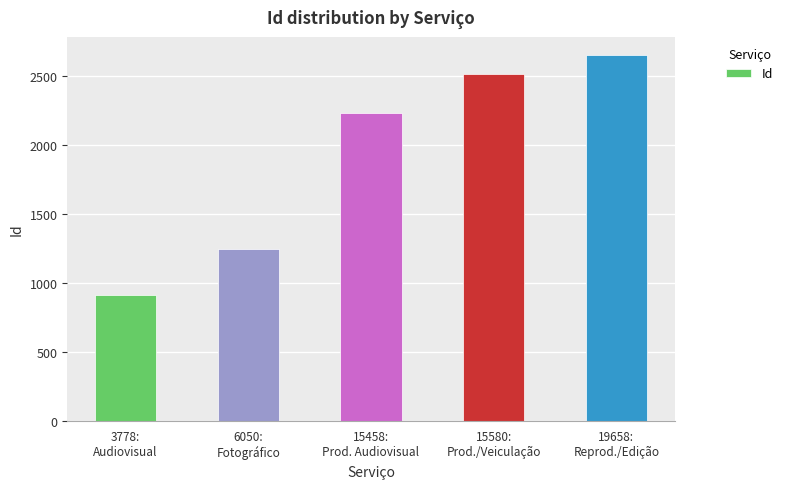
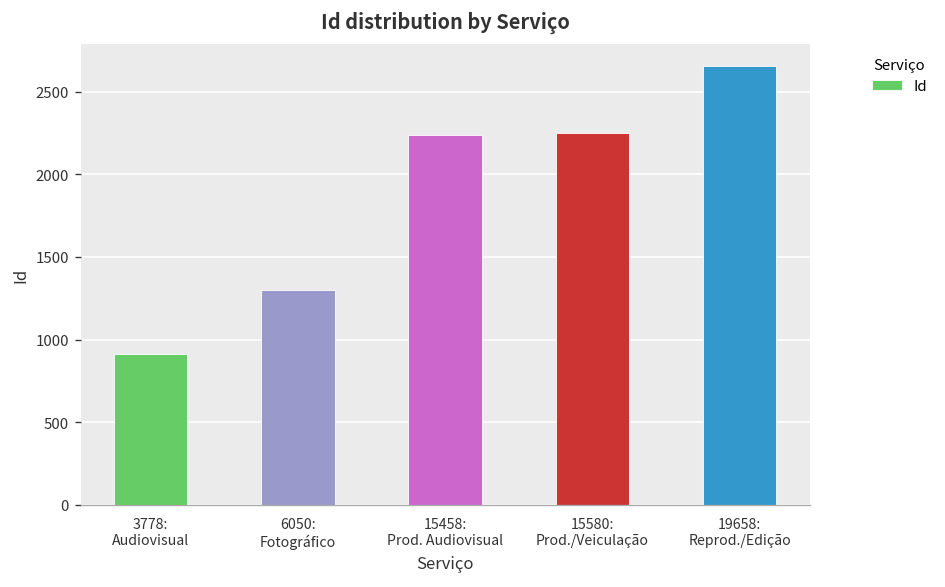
6050: Fotográfico: 1240 -> 1300
15580: Prod./Veiculação: 2510 -> 2250
